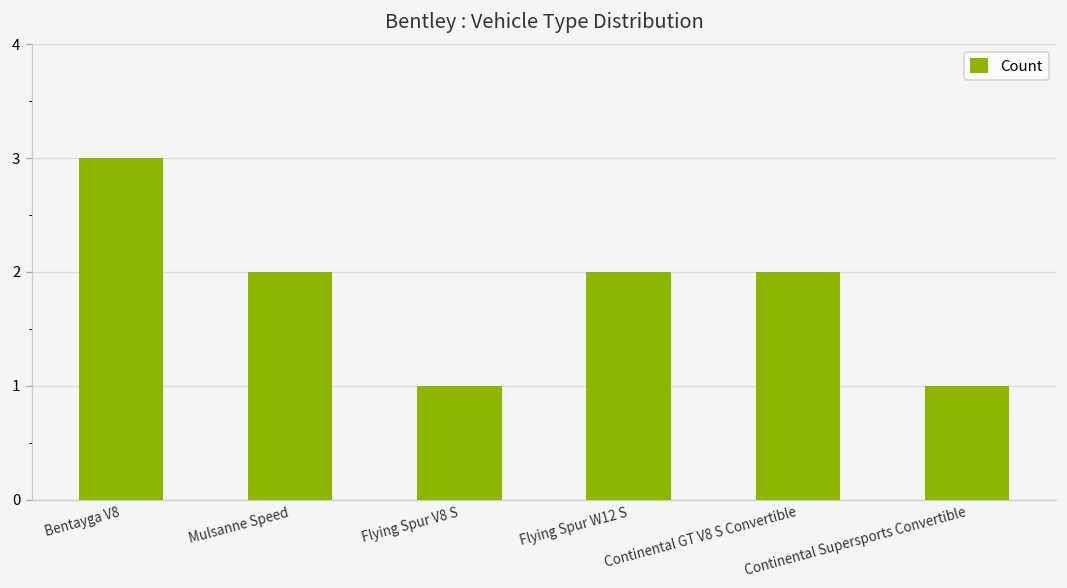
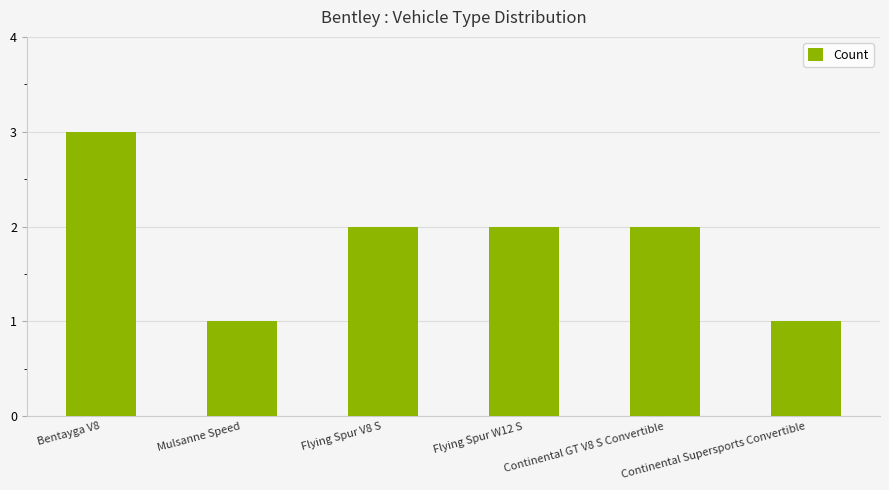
Mulsanne Speed: 2 -> 1
Flying Spur V8 S: 1 -> 2
